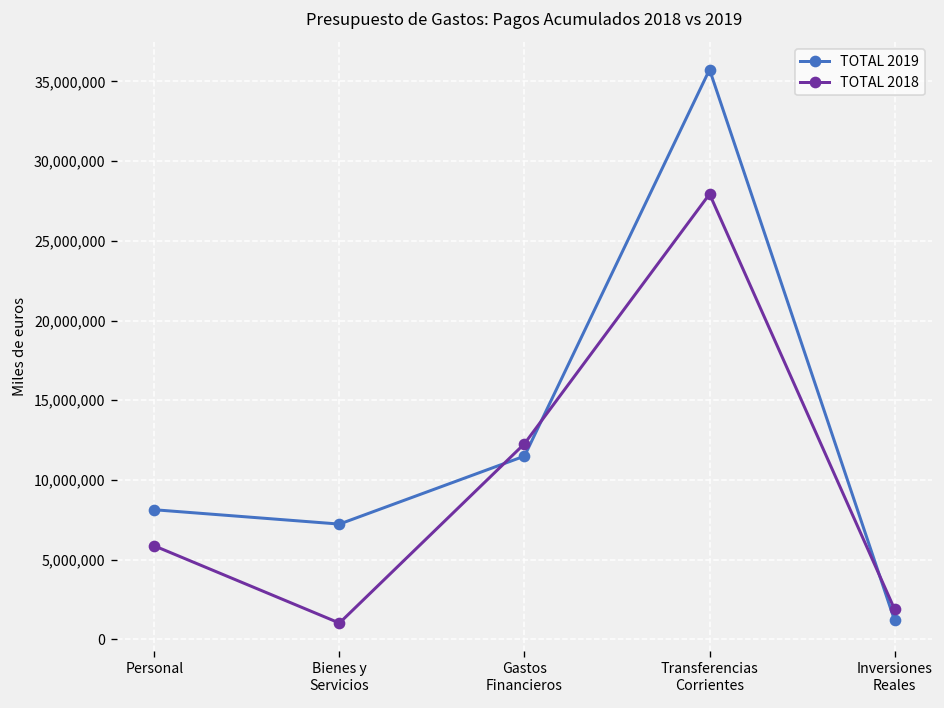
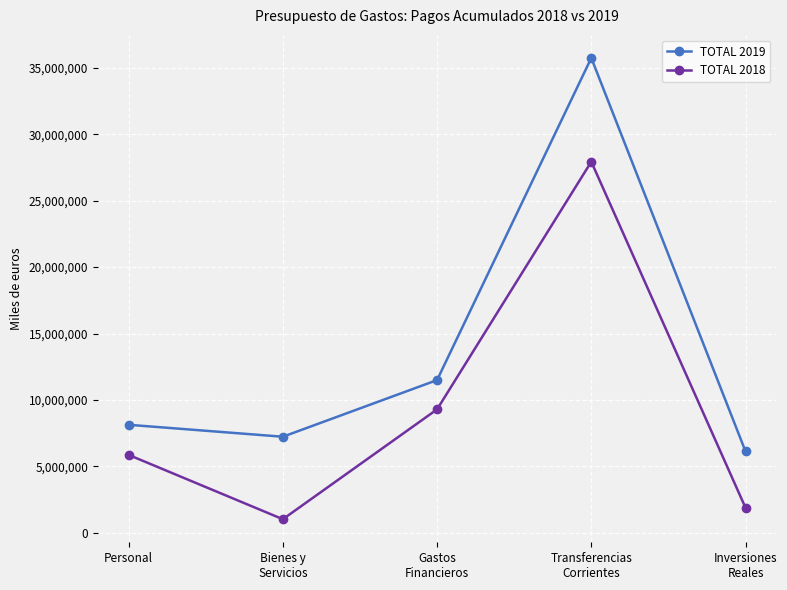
TOTAL 2018, Gastos Financieros: 12,300,000 -> 9,300,000
TOTAL 2019, Inversiones Reales: 1,200,000 -> 6,100,000
